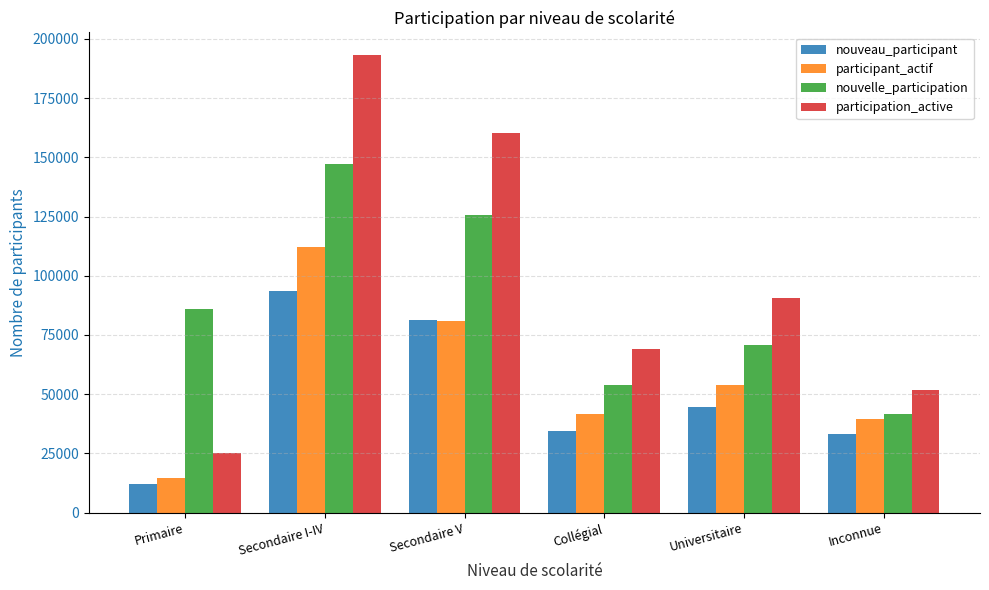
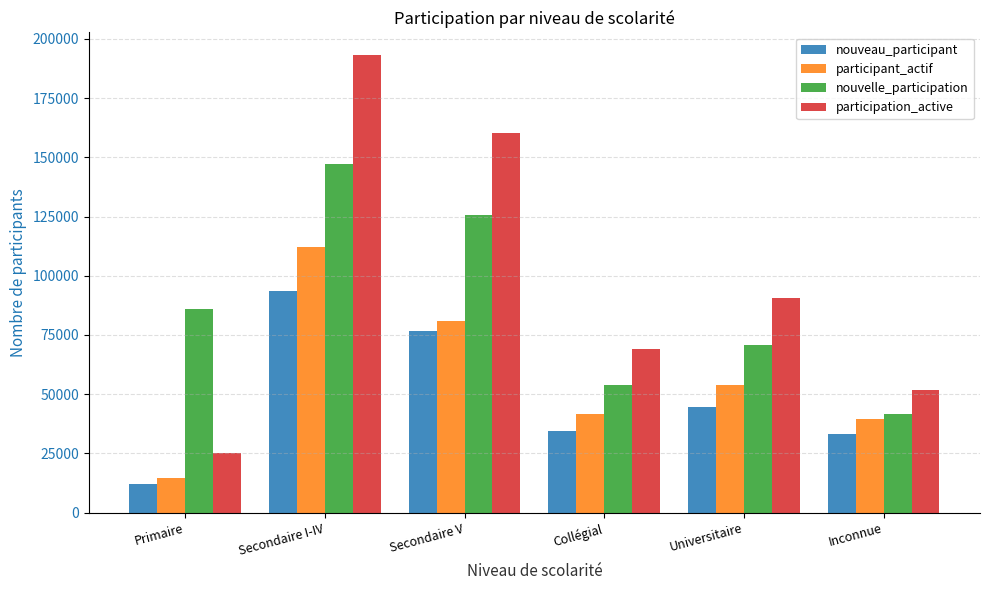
nouveau_participant, Secondaire V: 81000 -> 77000
